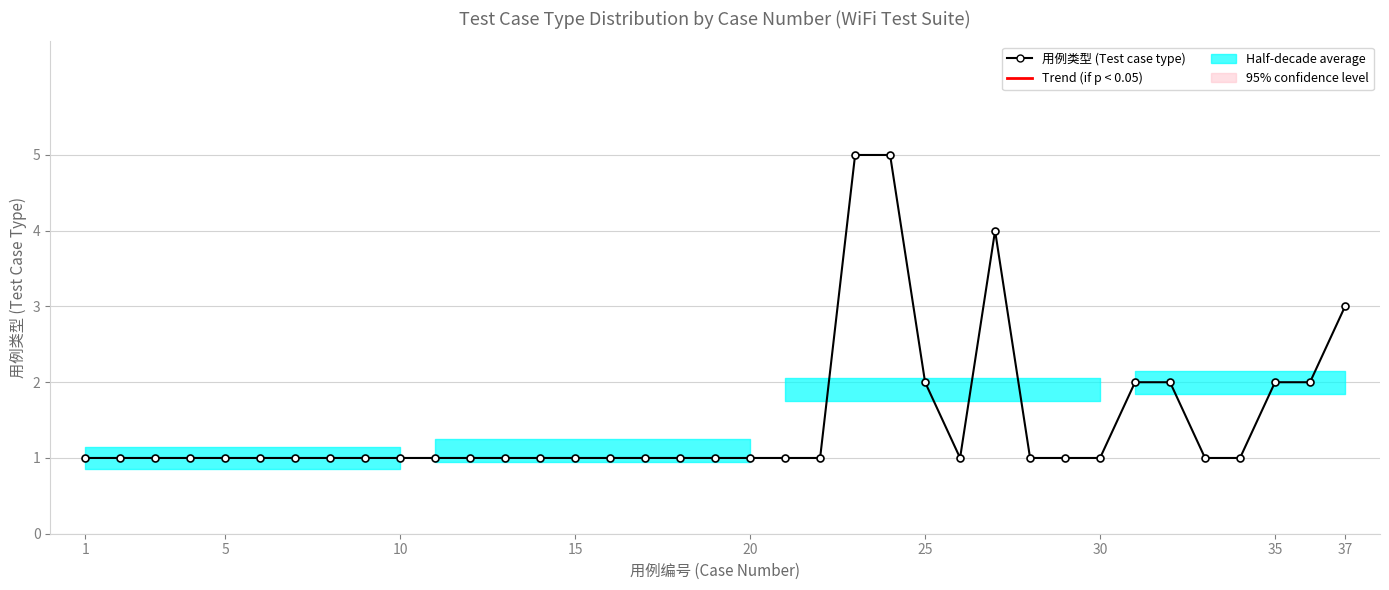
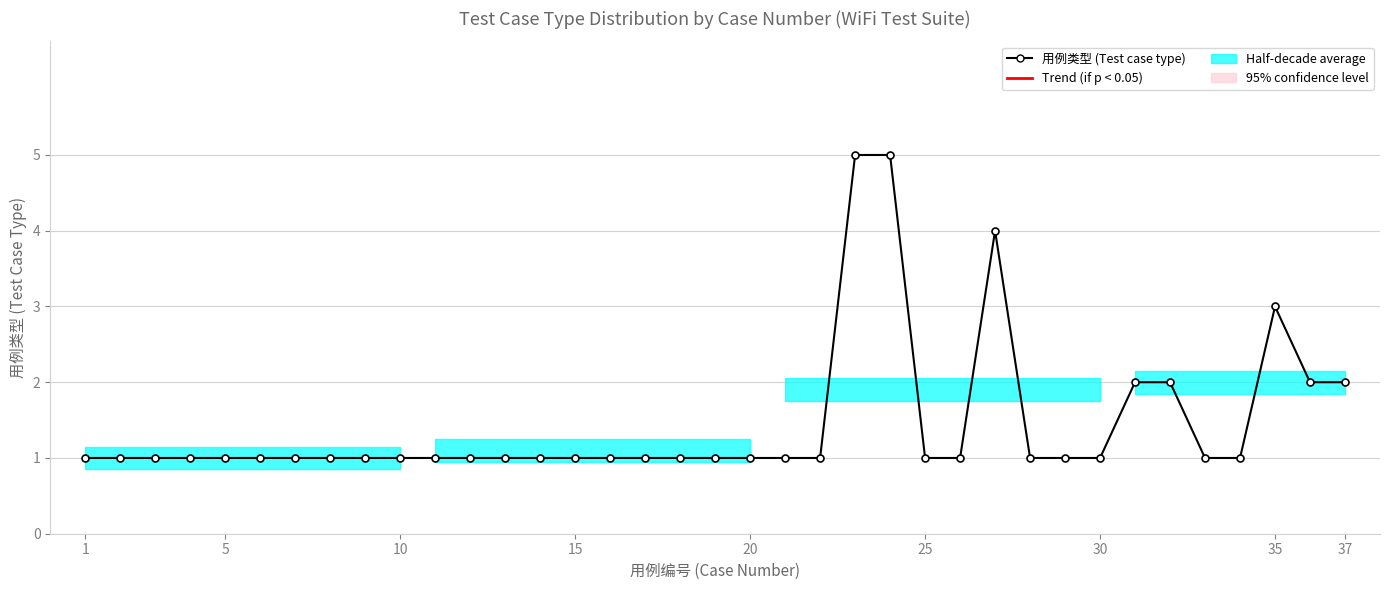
用例类型 (Test case type), 25: 2 -> 1
用例类型 (Test case type), 35: 2 -> 3
用例类型 (Test case type), 37: 3 -> 2
